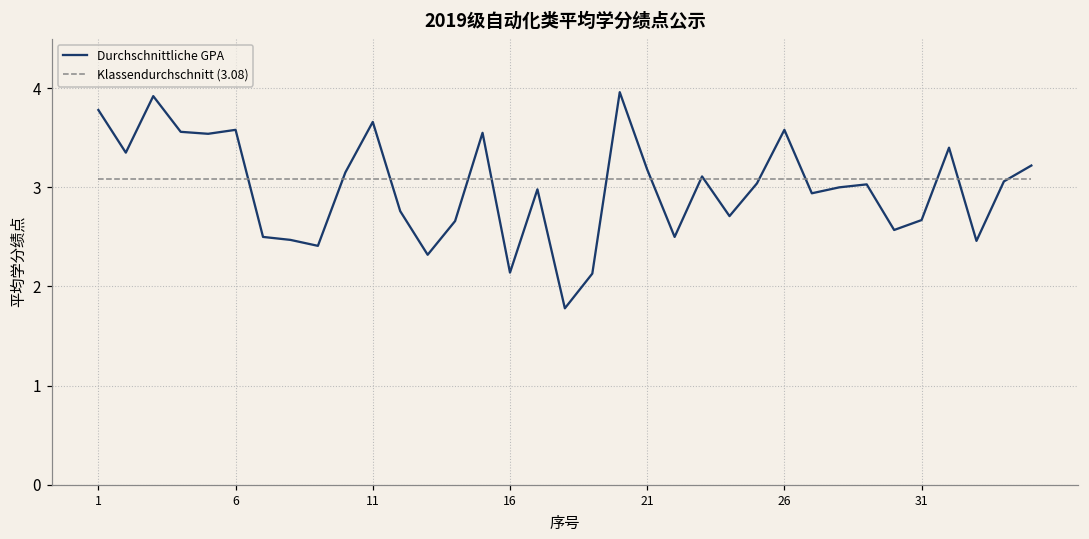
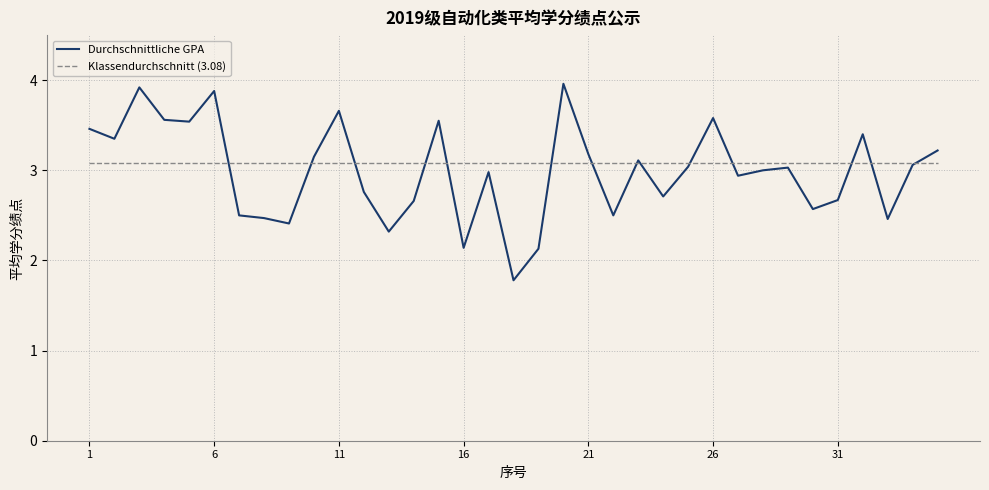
Durchschnittliche GPA, 1: 3.8 -> 3.5
Durchschnittliche GPA, 6: 3.6 -> 3.9
